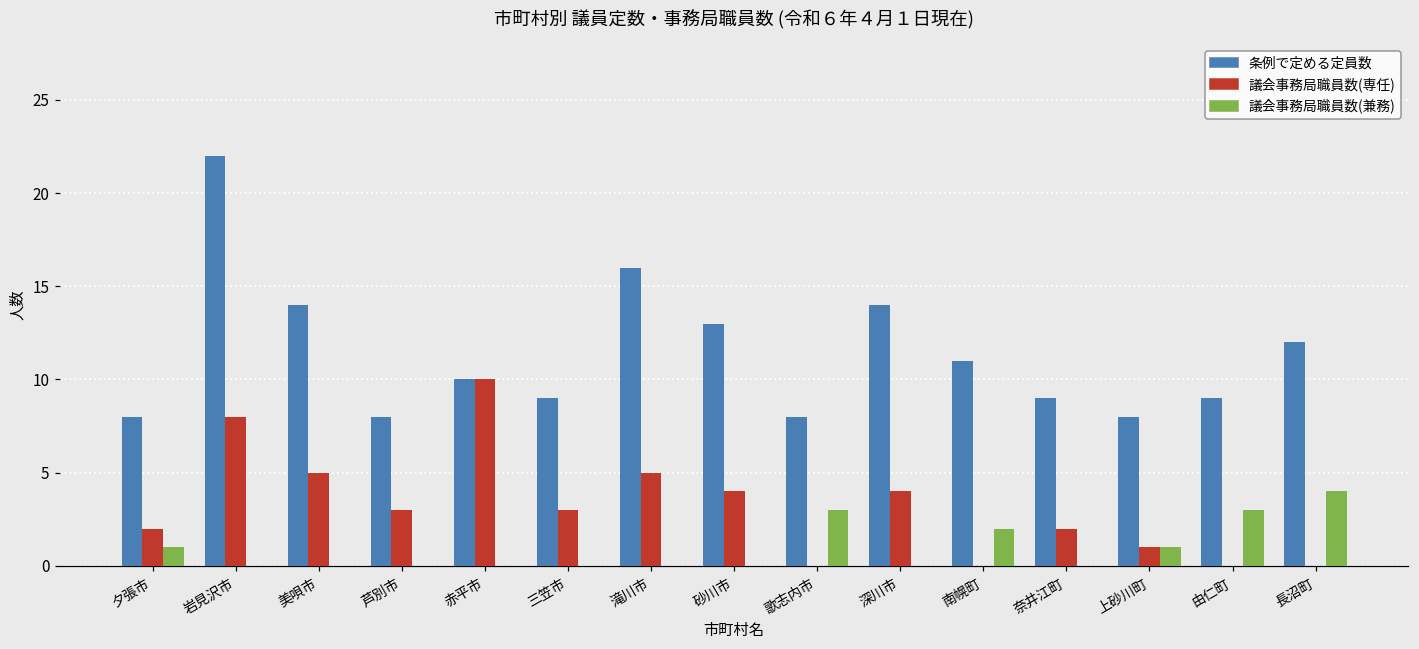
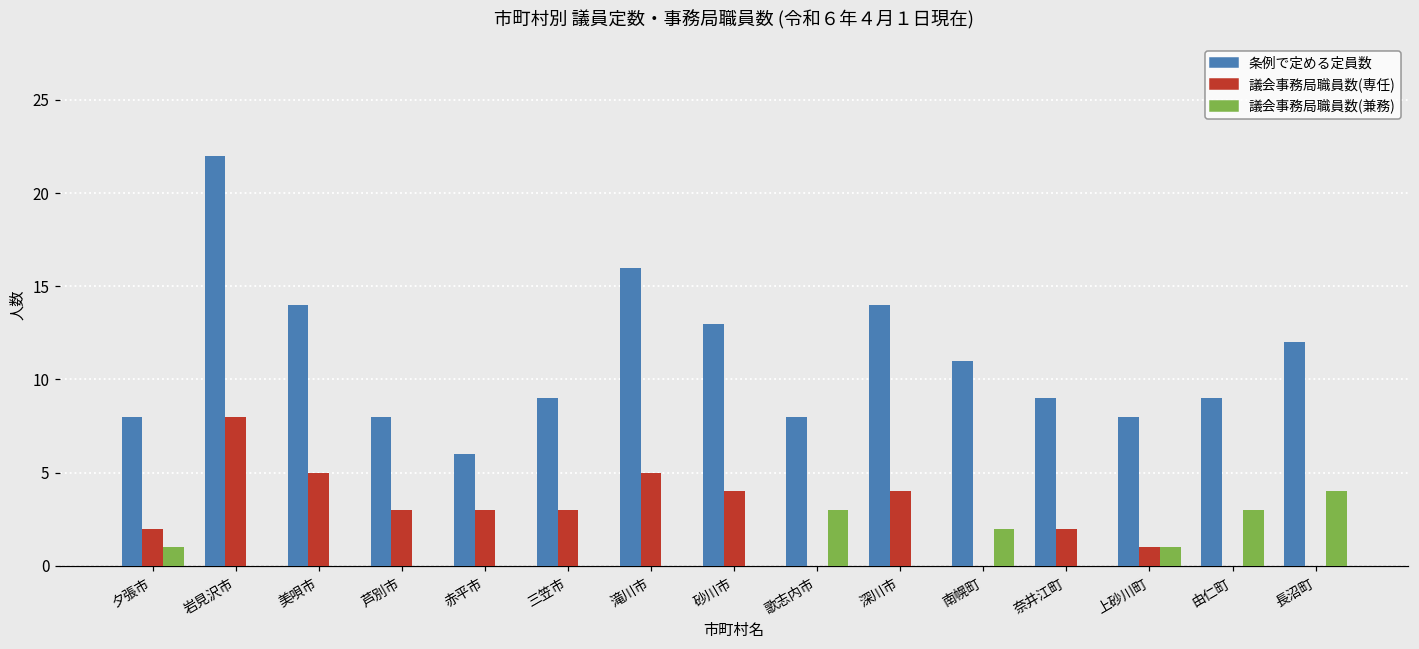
条例で定める定員数, 赤平市: 10 -> 6
議会事務局職員数(専任), 赤平市: 10 -> 3
